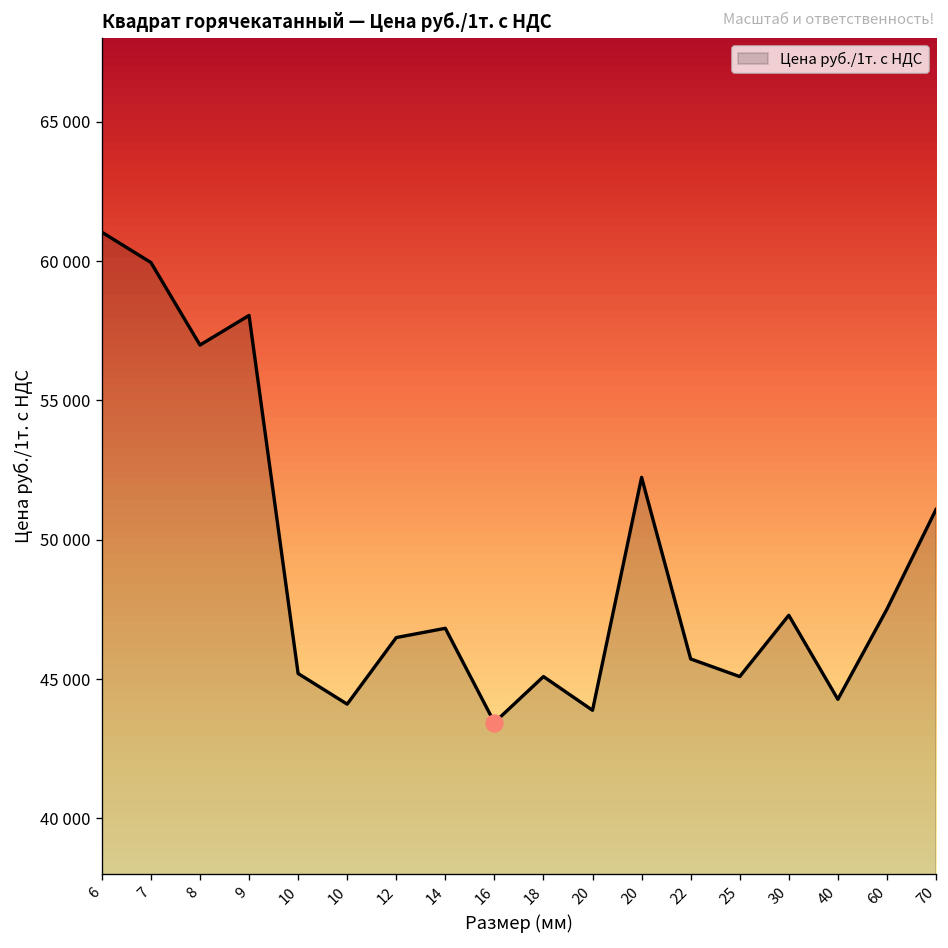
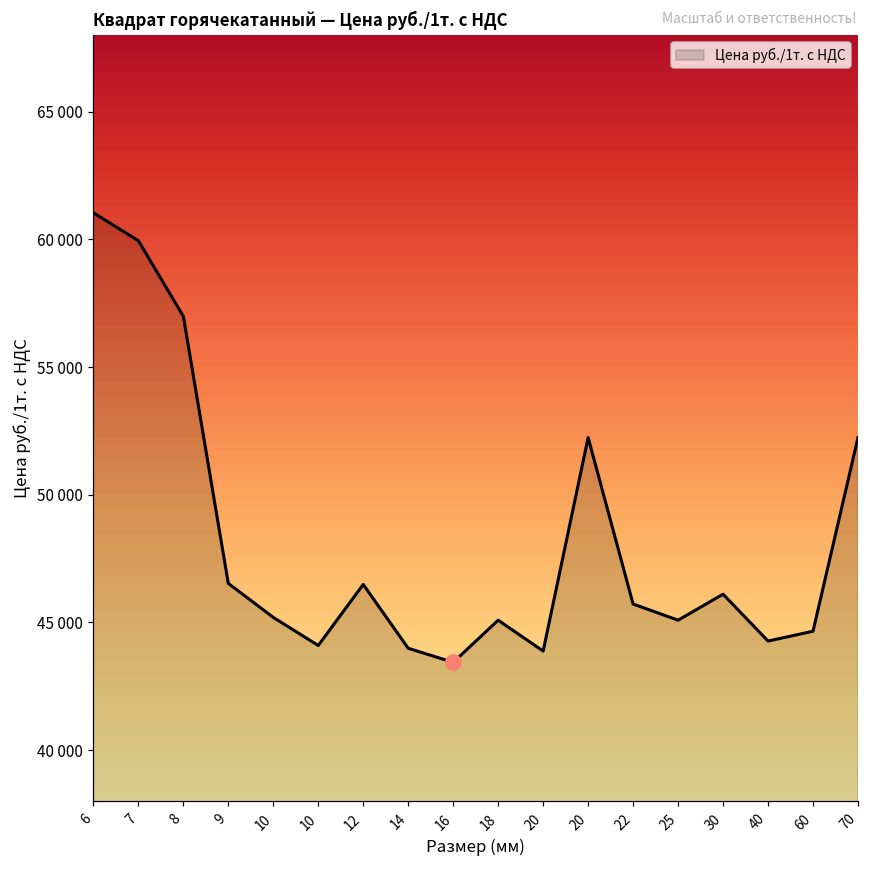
Цена руб./1т. с НДС, 9: 58100 -> 46500
Цена руб./1т. с НДС, 14: 46800 -> 44000
Цена руб./1т. с НДС, 30: 47300 -> 46100
Цена руб./1т. с НДС, 60: 47500 -> 44700
Цена руб./1т. с НДС, 70: 51100 -> 52200
